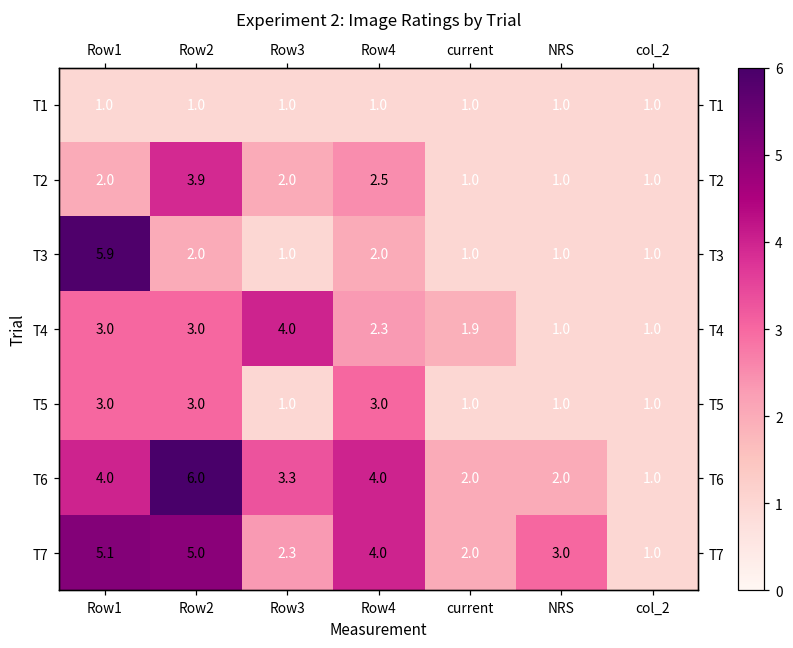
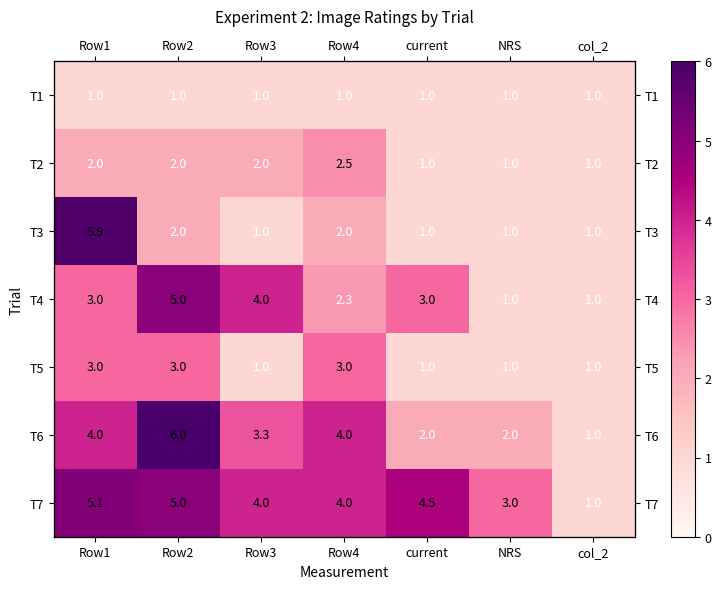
T2, Row2: 3.9 -> 2.0
T4, Row2: 3.0 -> 5.0
T4, current: 1.9 -> 3.0
T7, Row3: 2.3 -> 4.0
T7, current: 2.0 -> 4.5
